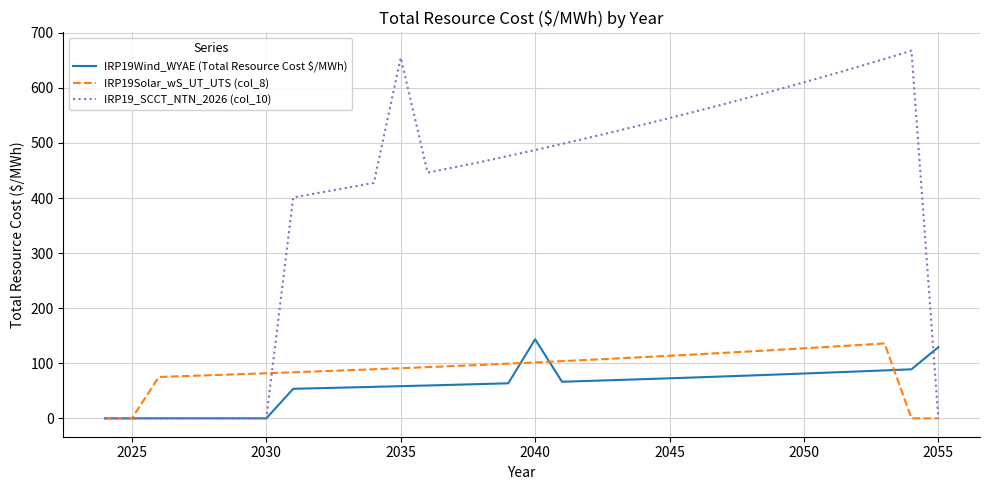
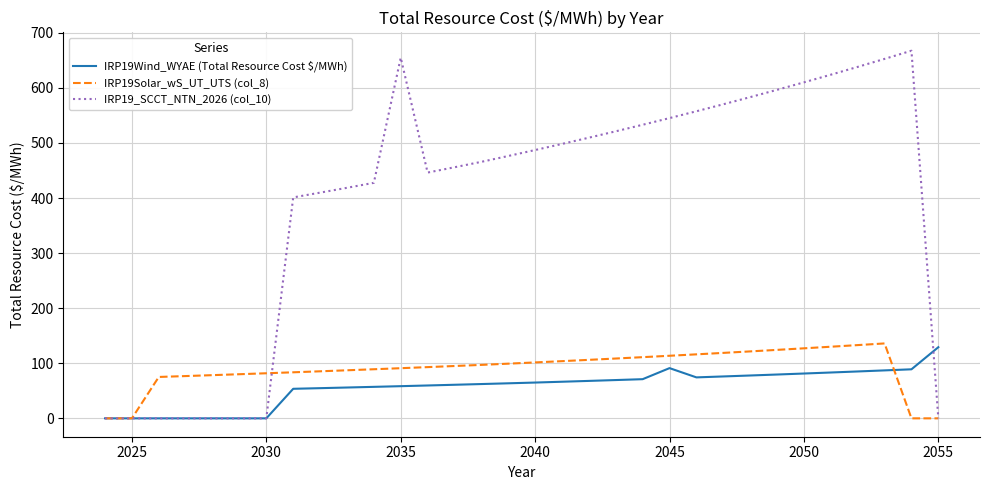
IRP19Wind_WYAE (Total Resource Cost $/MWh), 2040: 140 -> 60
IRP19Wind_WYAE (Total Resource Cost $/MWh), 2045: 70 -> 90
